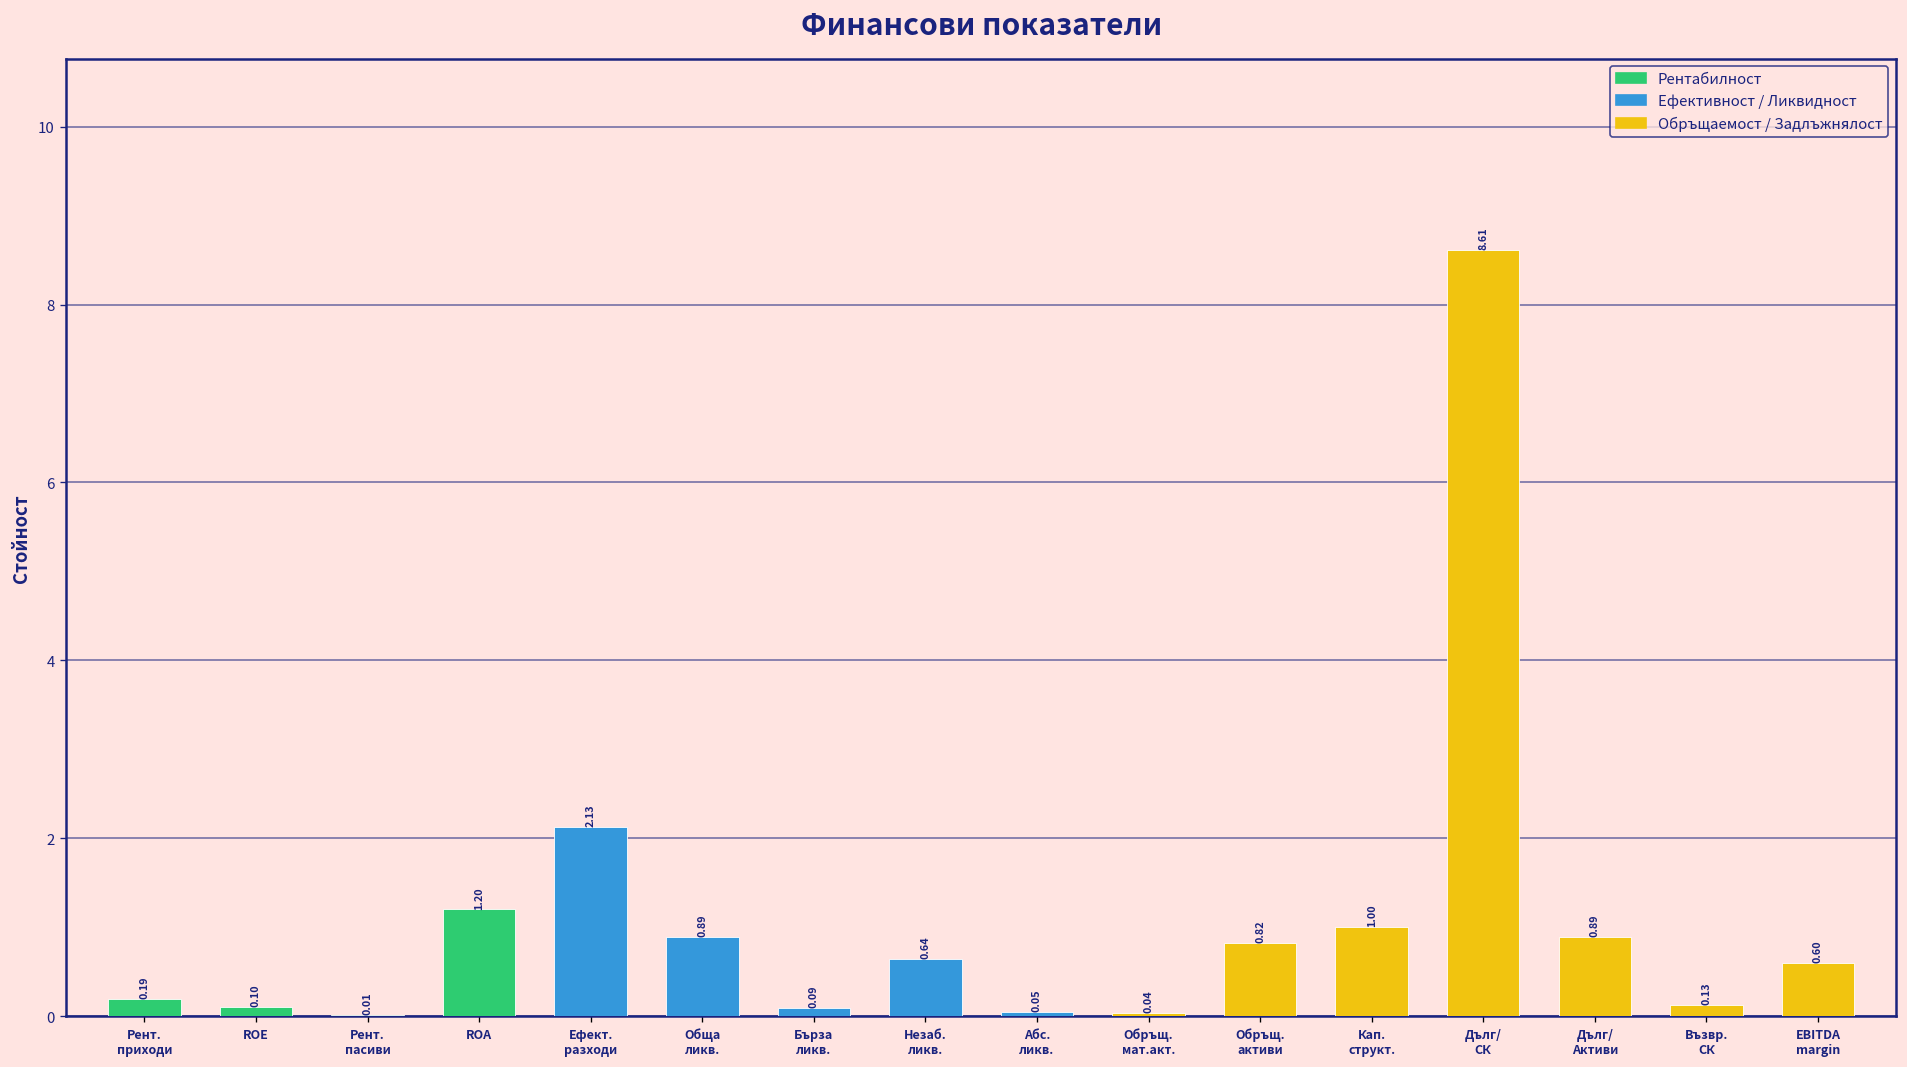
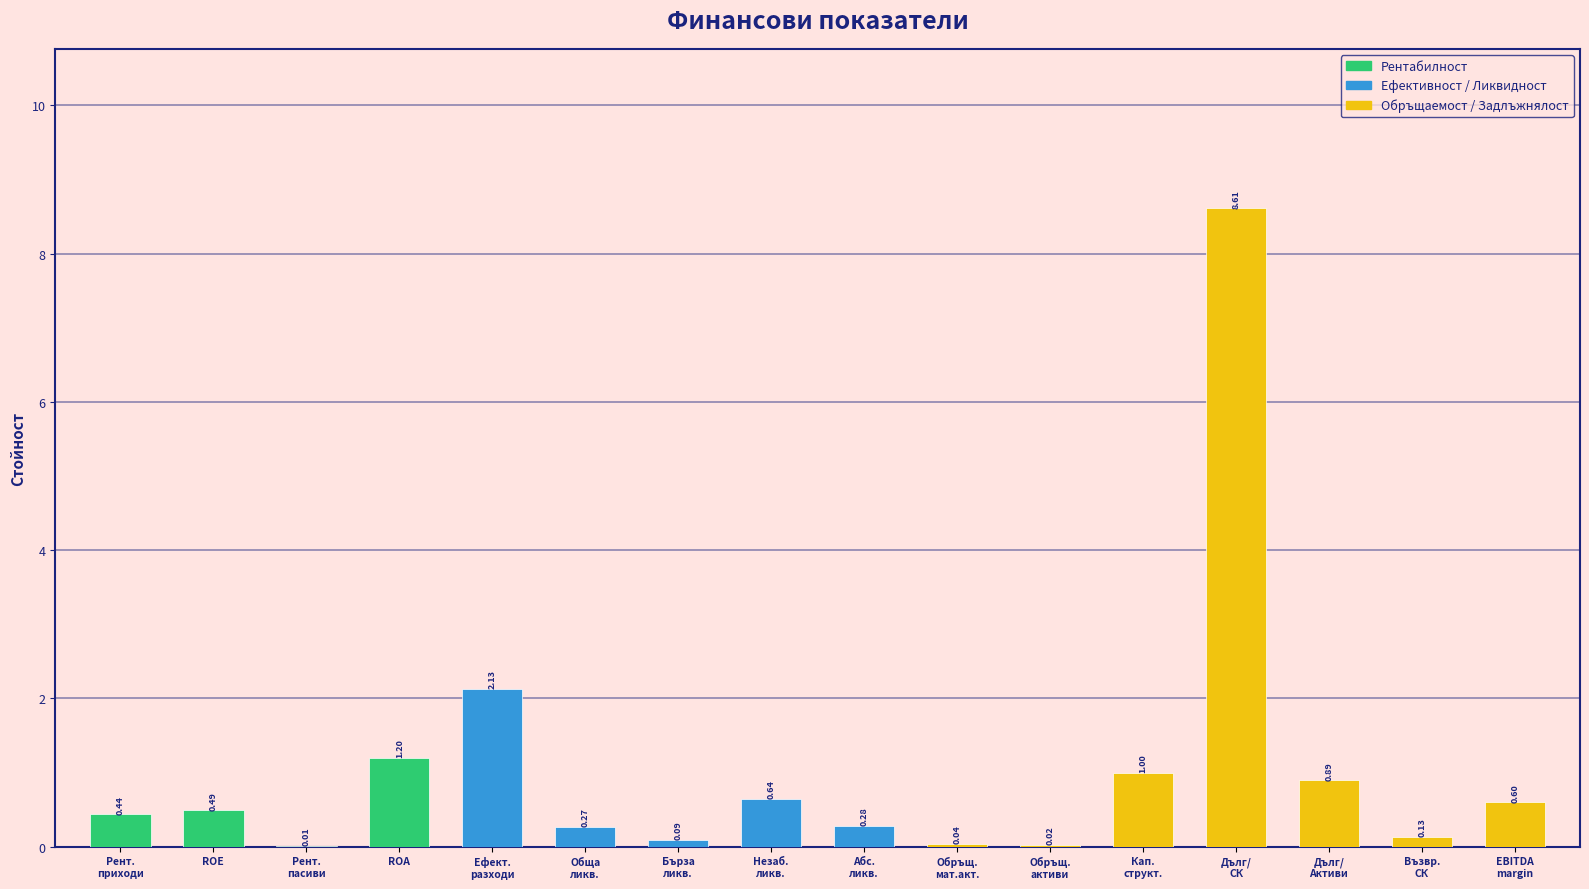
Рент. приходи: 0.19 -> 0.44
ROE: 0.10 -> 0.49
Обща ликв.: 0.89 -> 0.27
Абс. ликв.: 0.05 -> 0.28
Обръщ. активи: 0.82 -> 0.02
